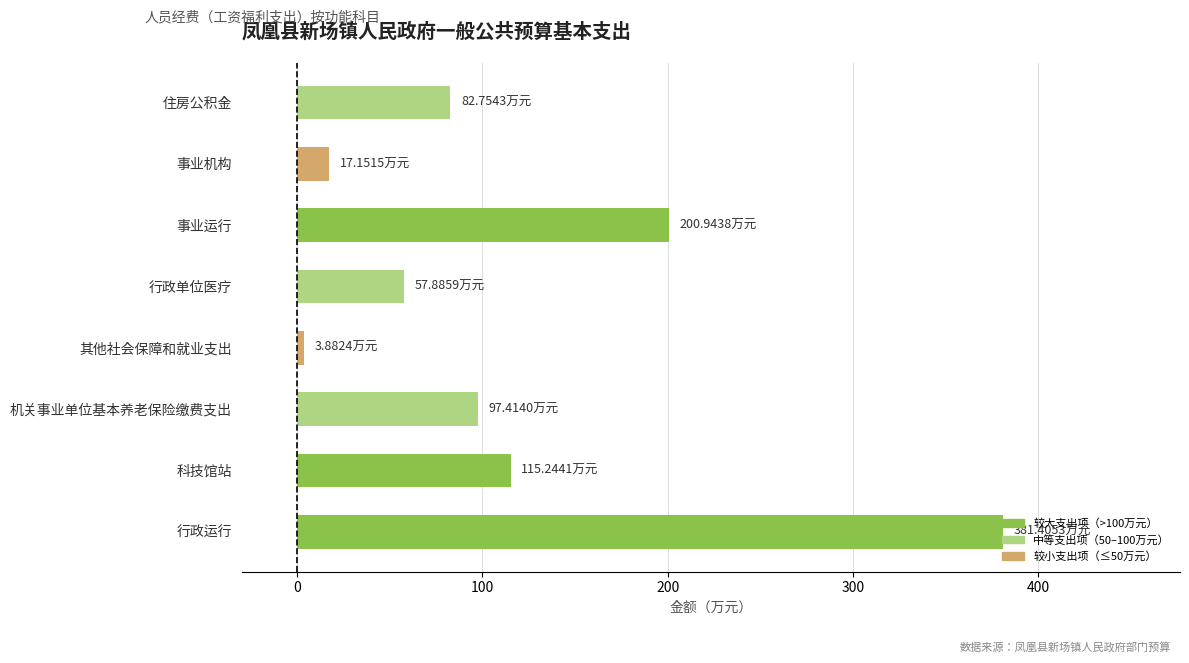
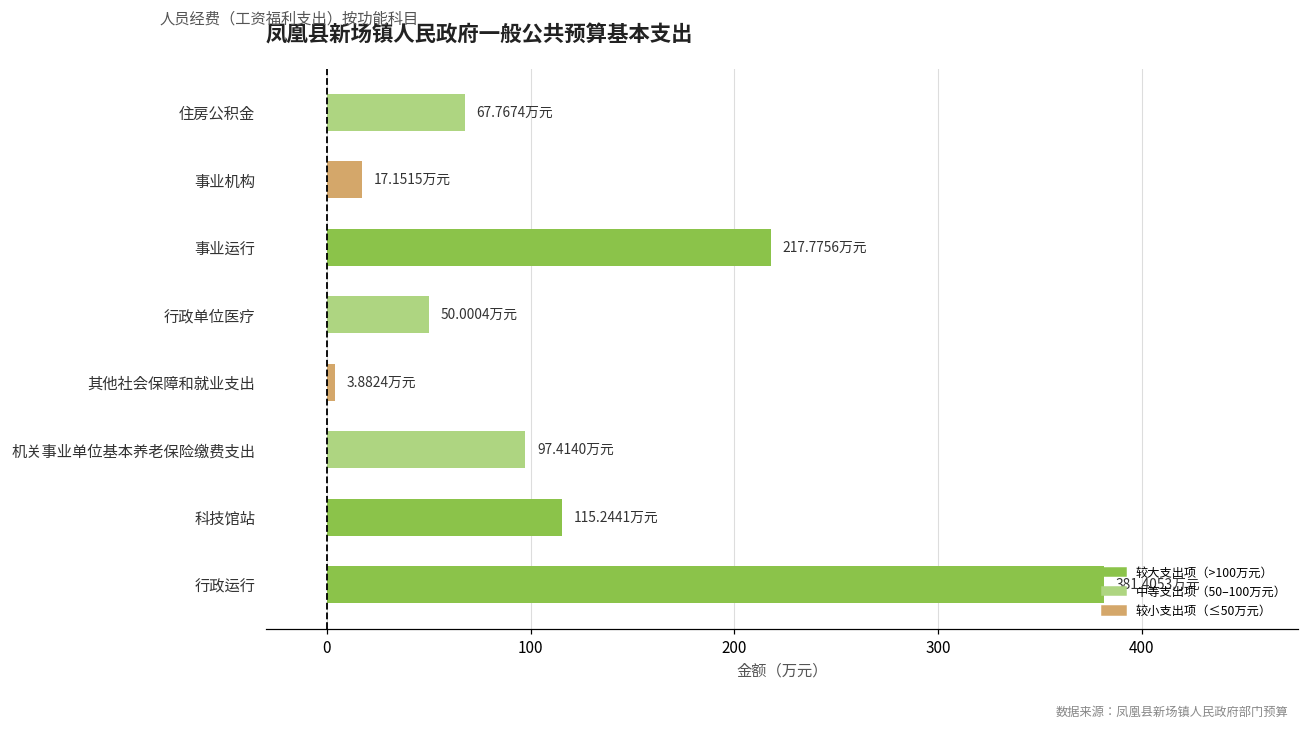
住房公积金: 82.7543 -> 67.7674
事业运行: 200.9438 -> 217.7756
行政单位医疗: 57.8859 -> 50.0004
